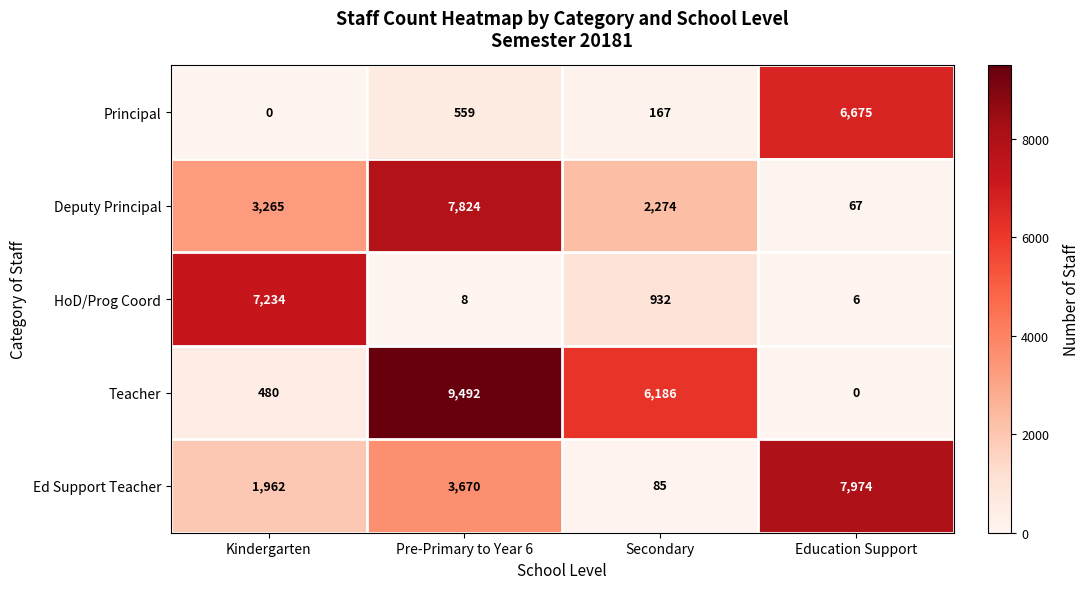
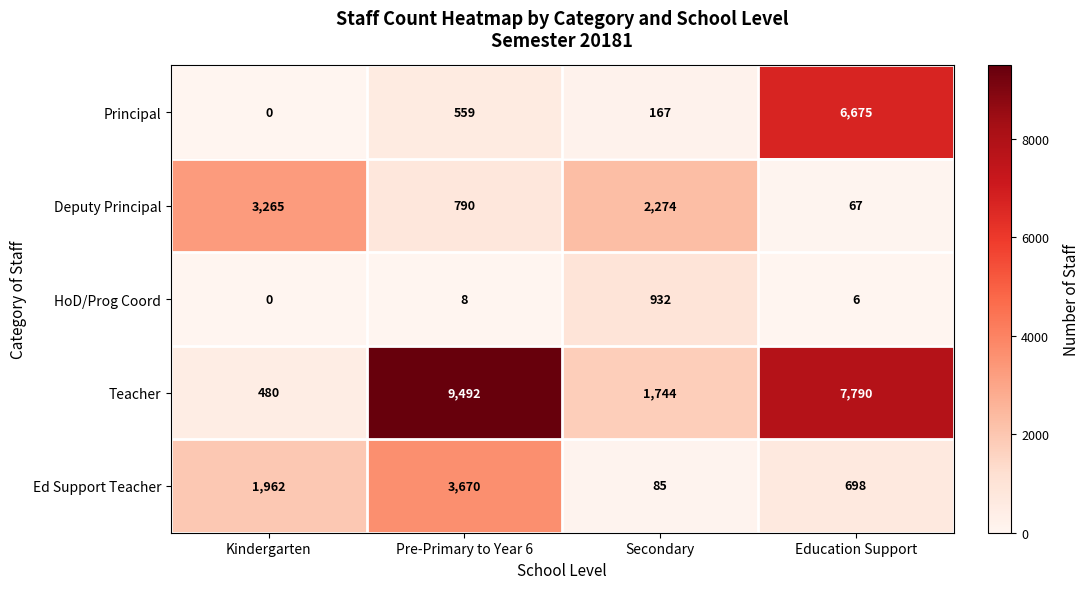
Deputy Principal, Pre-Primary to Year 6: 7,824 -> 790
HoD/Prog Coord, Kindergarten: 7,234 -> 0
Teacher, Secondary: 6,186 -> 1,744
Teacher, Education Support: 0 -> 7,790
Ed Support Teacher, Education Support: 7,974 -> 698
